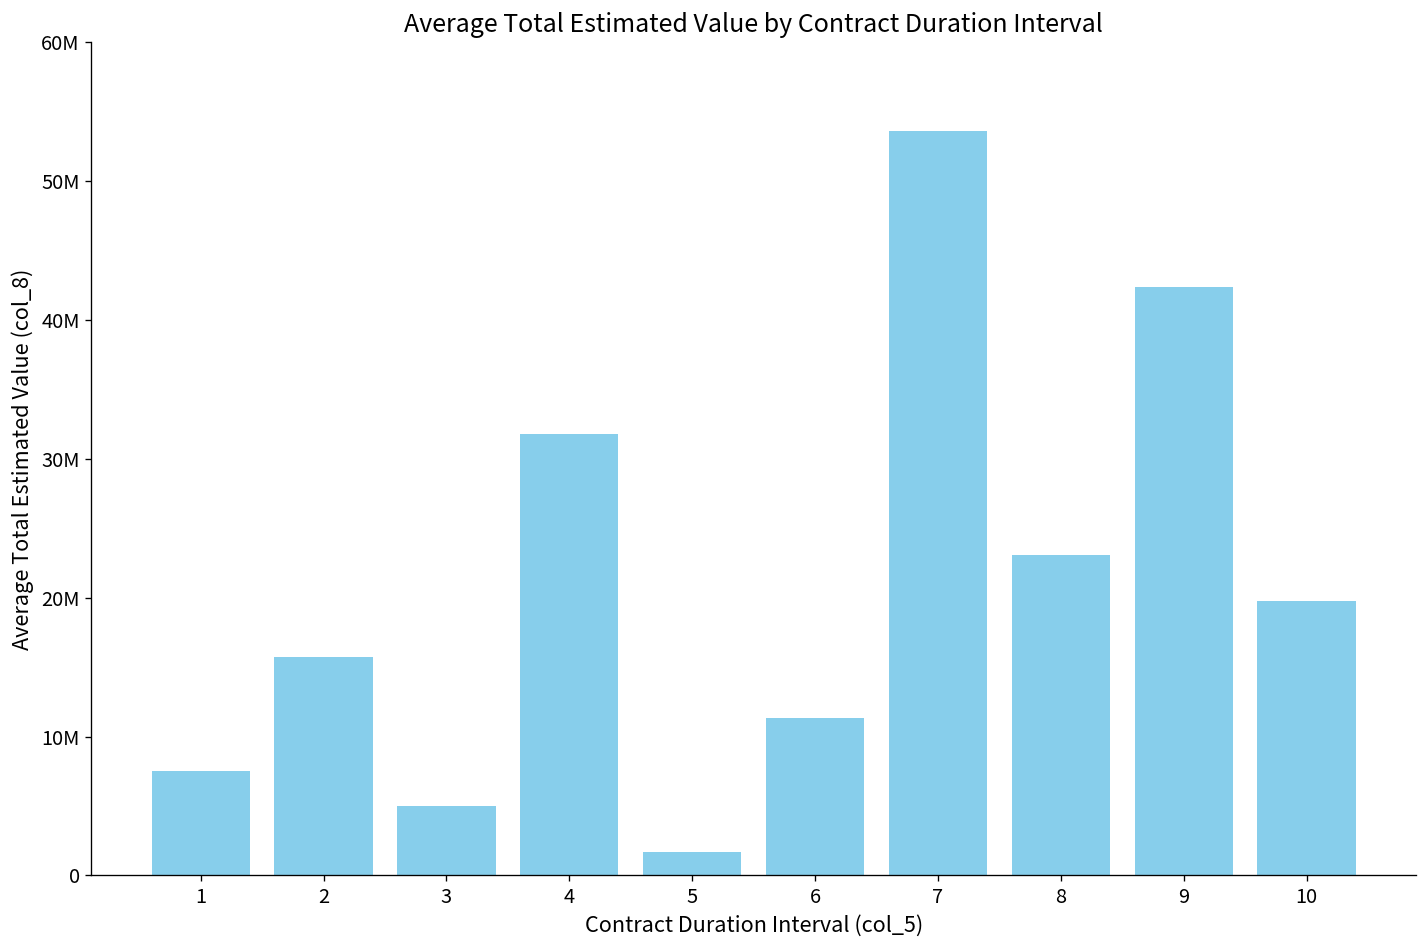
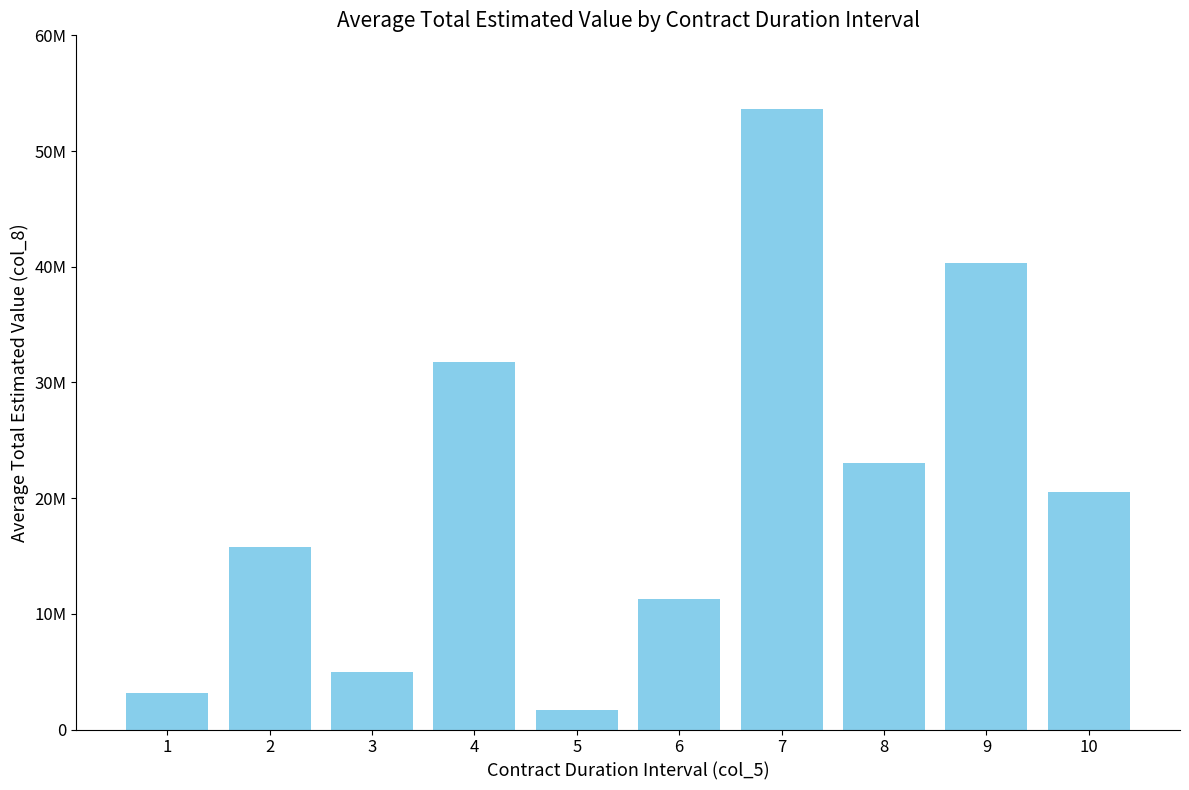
1: 7500000 -> 3200000
9: 42300000 -> 40300000
10: 19800000 -> 20500000
